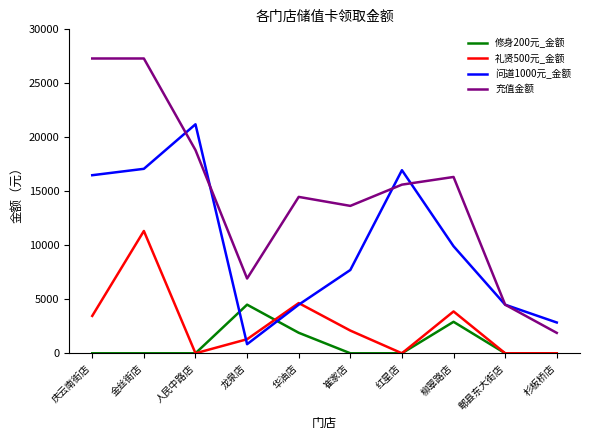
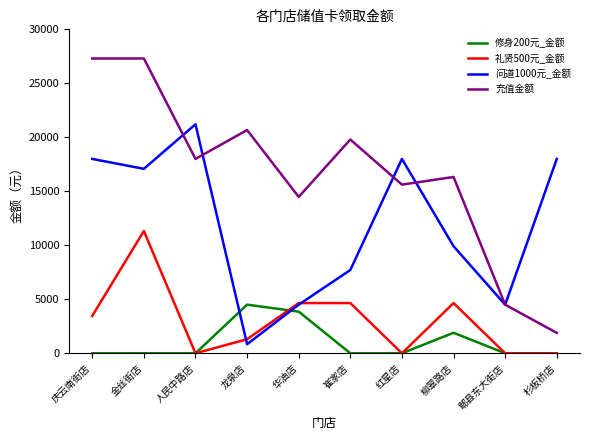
问道1000元_金额, 庆云南街店: 16500 -> 18000
充值金额, 人民中路店: 18800 -> 18000
充值金额, 龙泉店: 6900 -> 20700
修身200元_金额, 华油店: 1900 -> 3900
礼贤500元_金额, 崔家店: 2100 -> 4700
充值金额, 崔家店: 13700 -> 19800
问道1000元_金额, 红星店: 17000 -> 18000
修身200元_金额, 柳翠路店: 2900 -> 1900
礼贤500元_金额, 柳翠路店: 3900 -> 4700
问道1000元_金额, 杉板桥店: 2900 -> 18000
